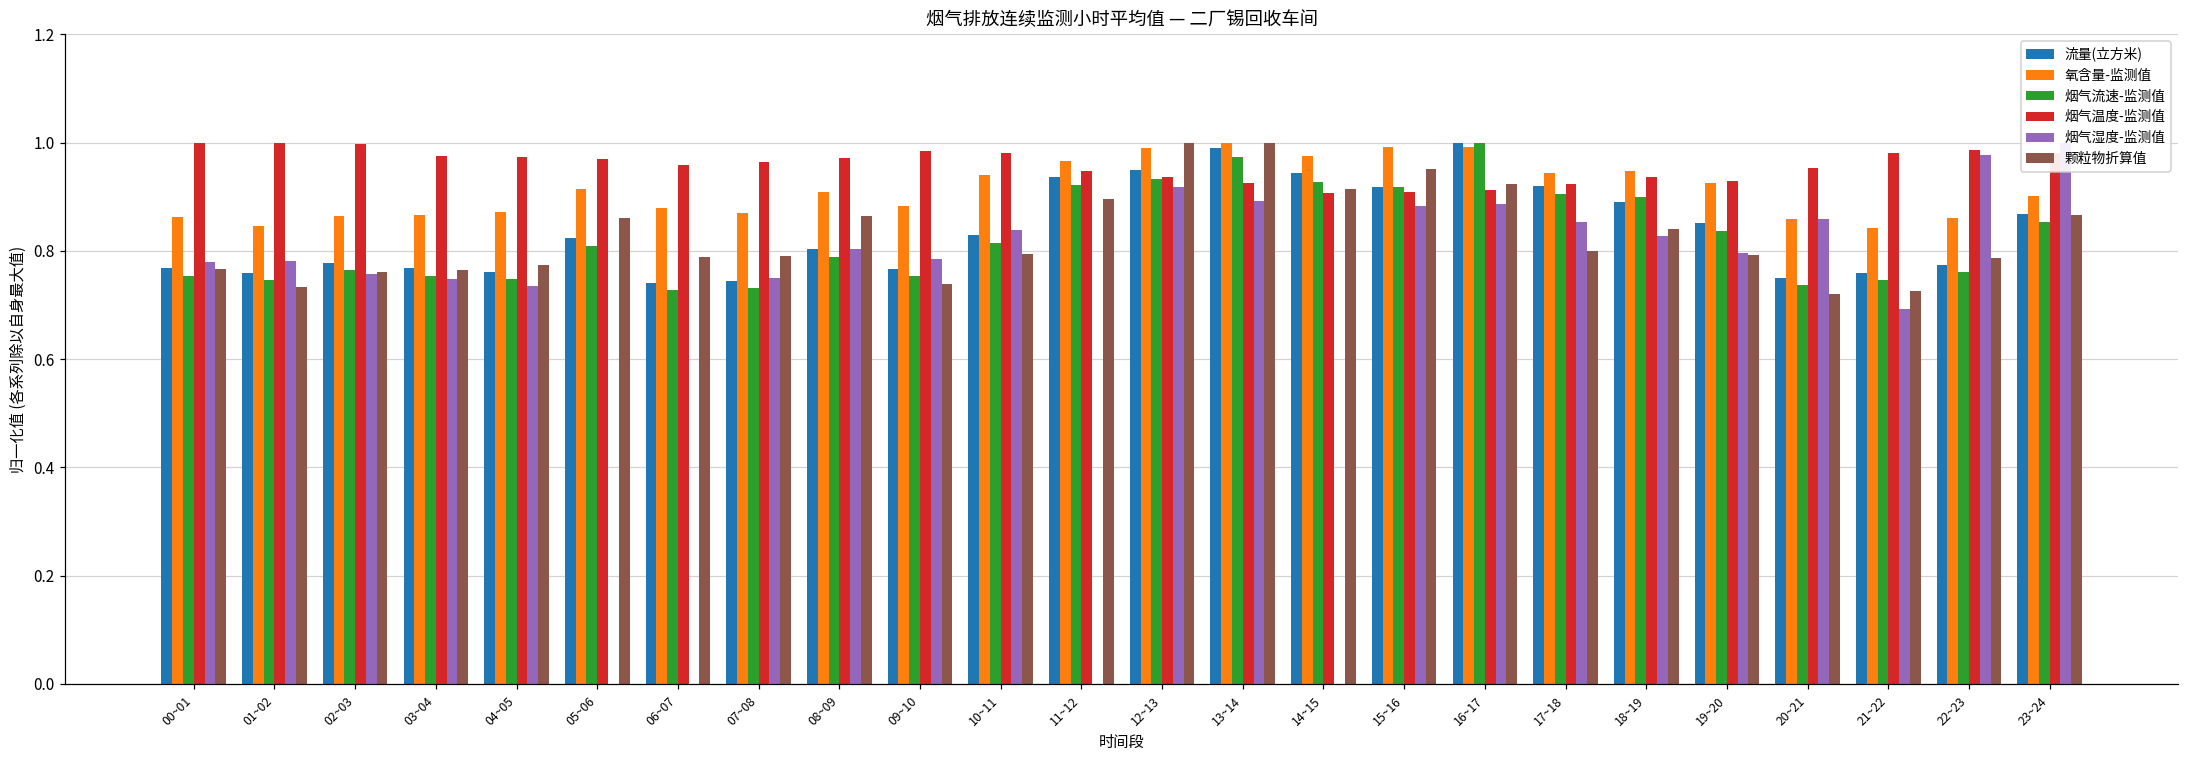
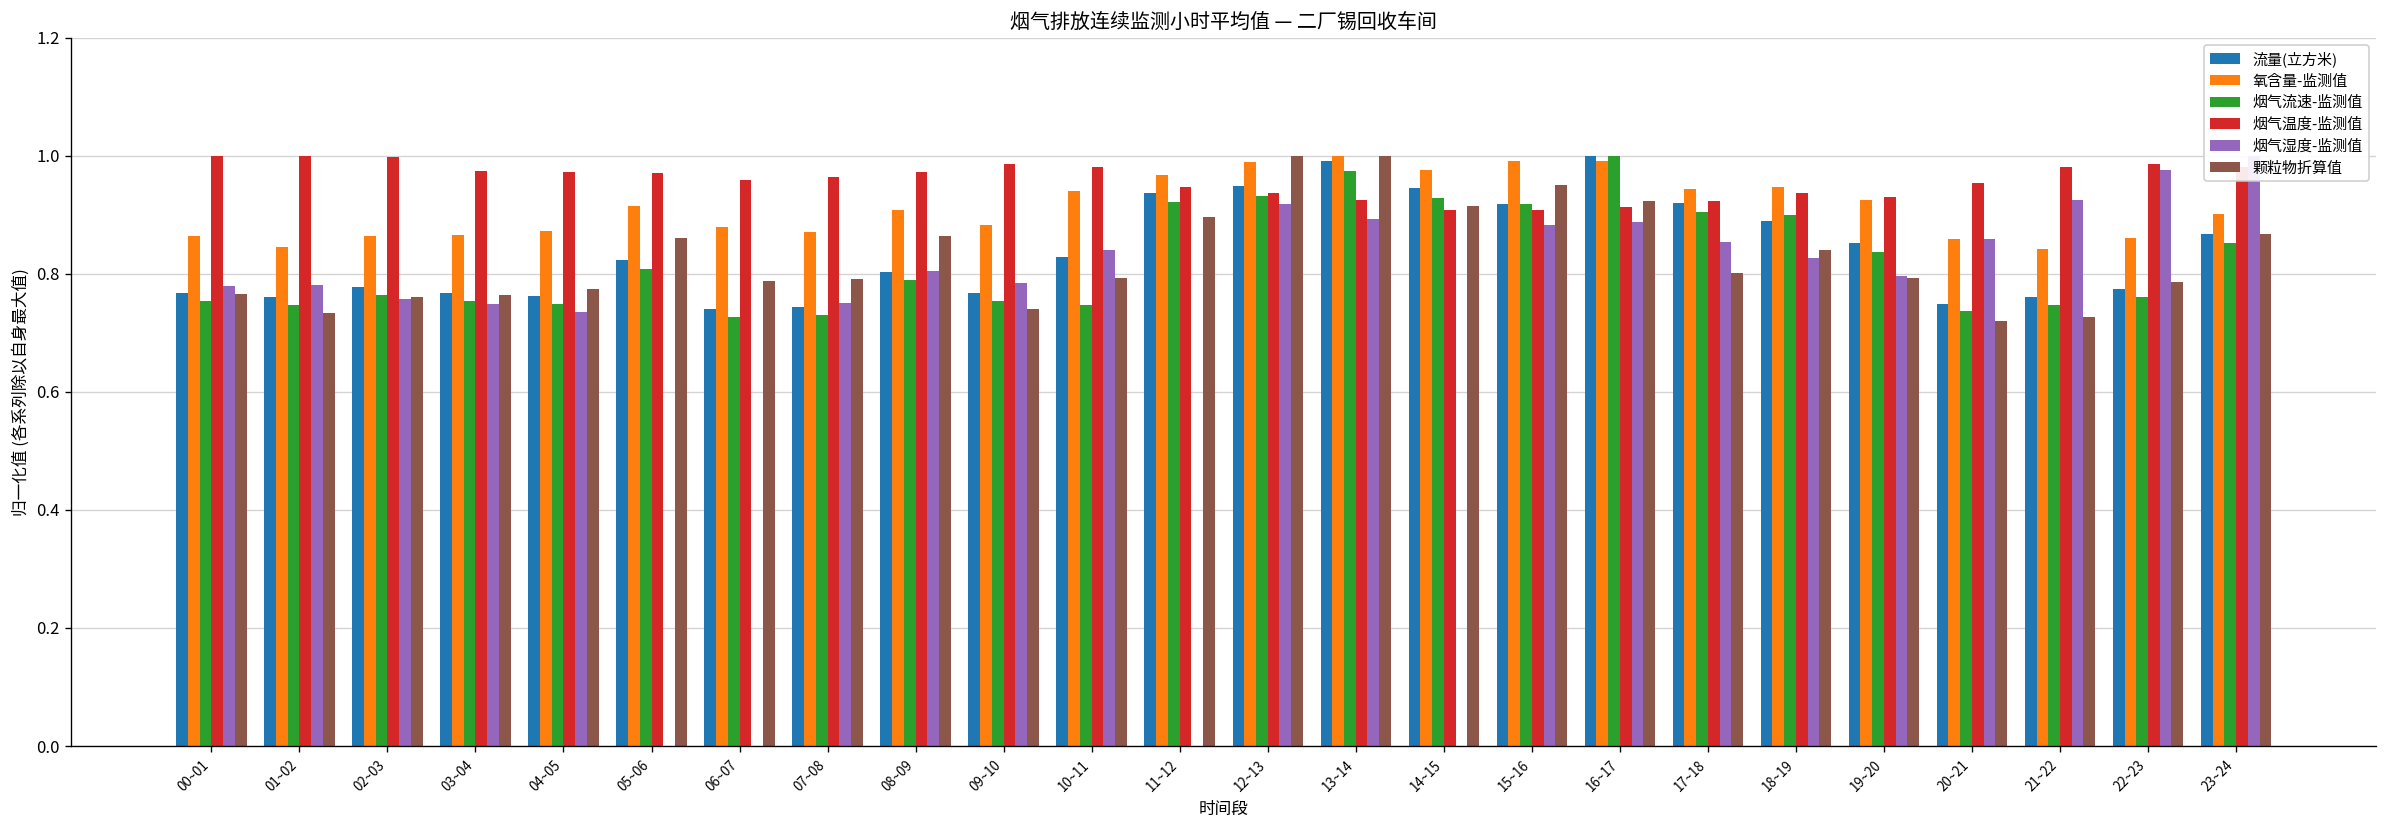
烟气流速-监测值, 10~11: 0.81 -> 0.75
烟气湿度-监测值, 21~22: 0.69 -> 0.92
